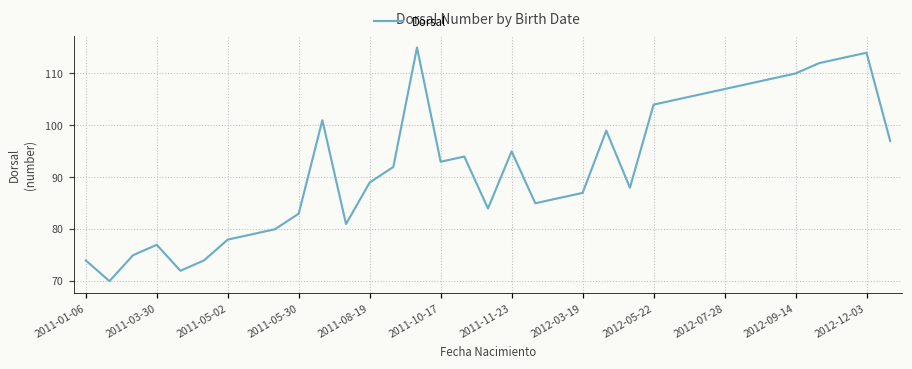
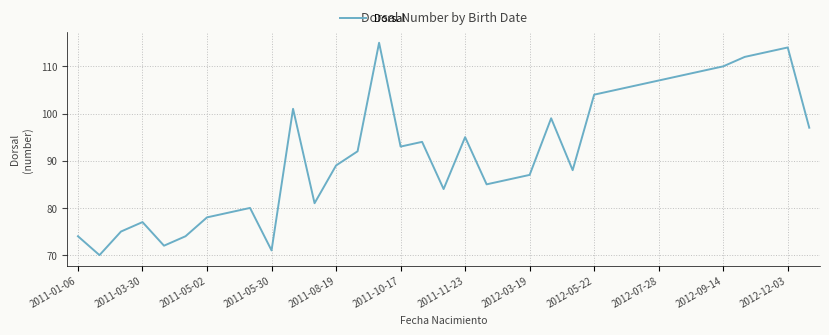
2011-05-30: 83 -> 71
